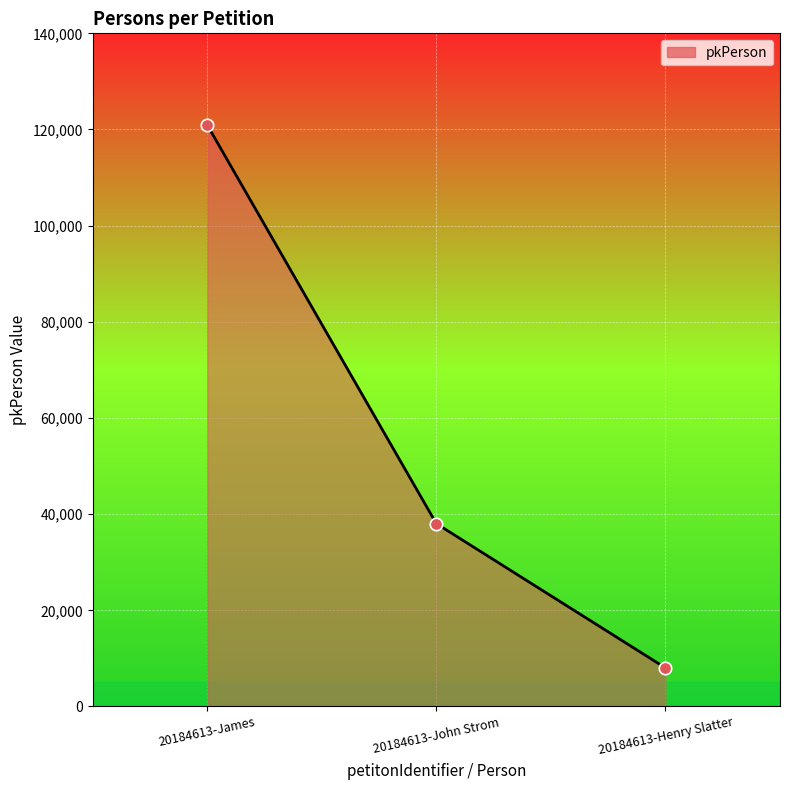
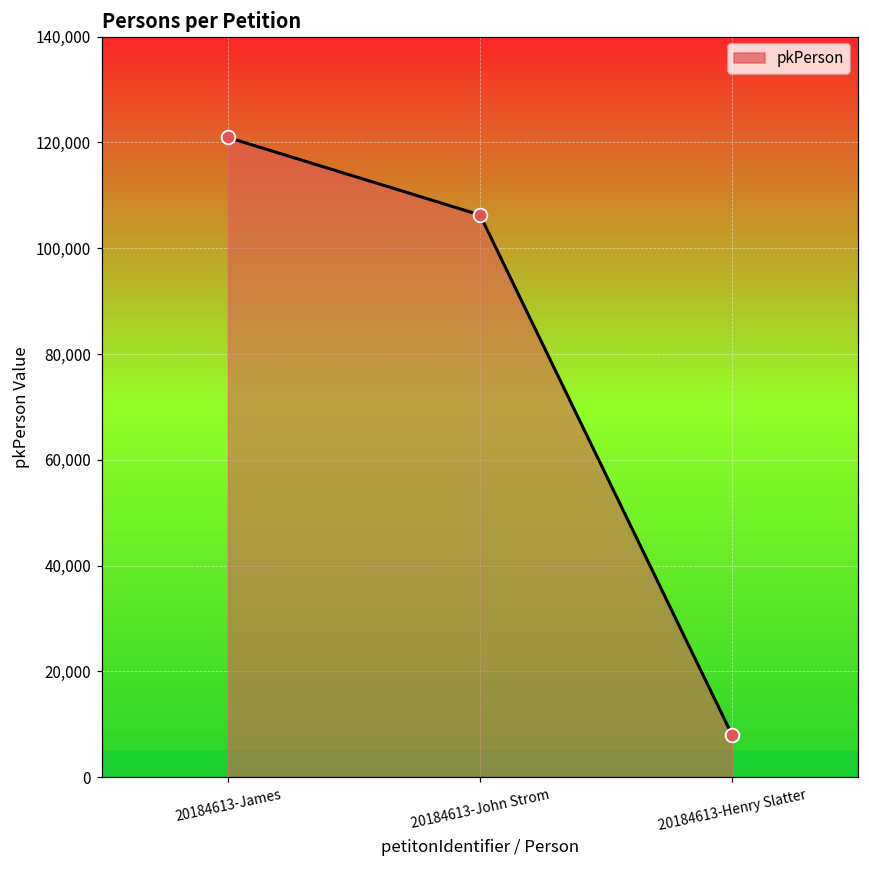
20184613-John Strom: 38,000 -> 106,000
